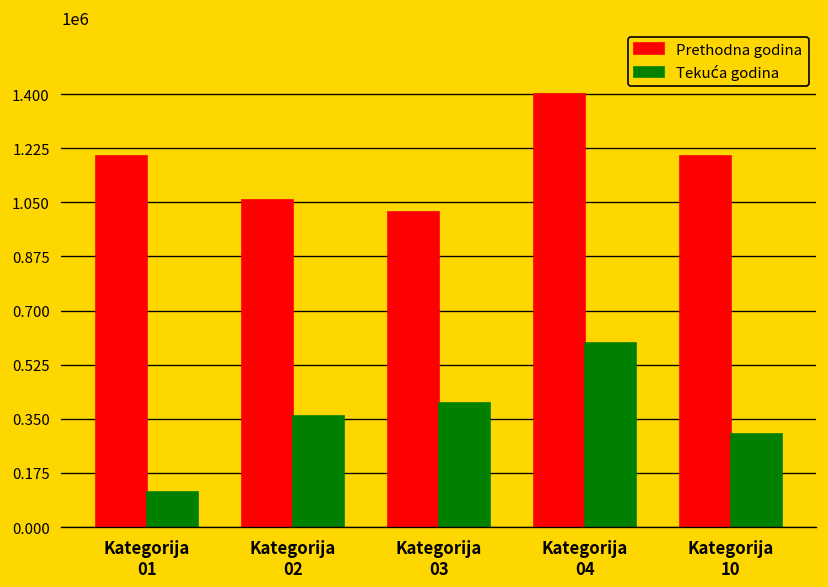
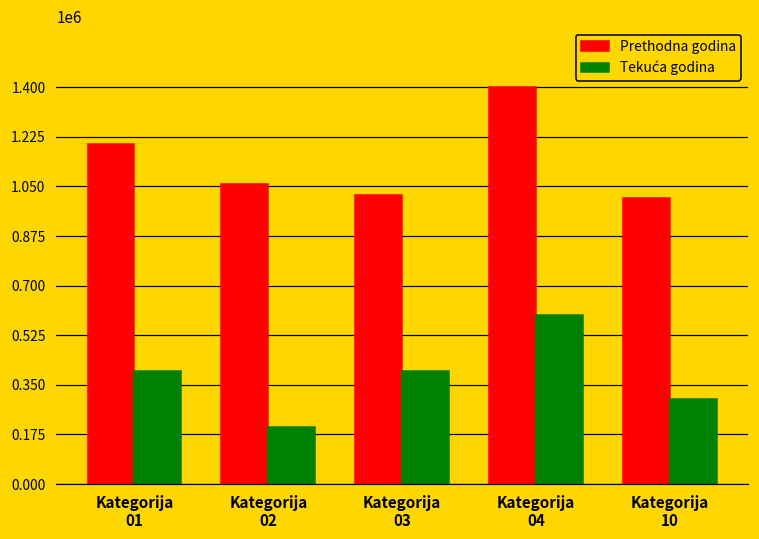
Tekuća godina, Kategorija 01: 110000 -> 400000
Tekuća godina, Kategorija 02: 360000 -> 200000
Prethodna godina, Kategorija 10: 1200000 -> 1010000
